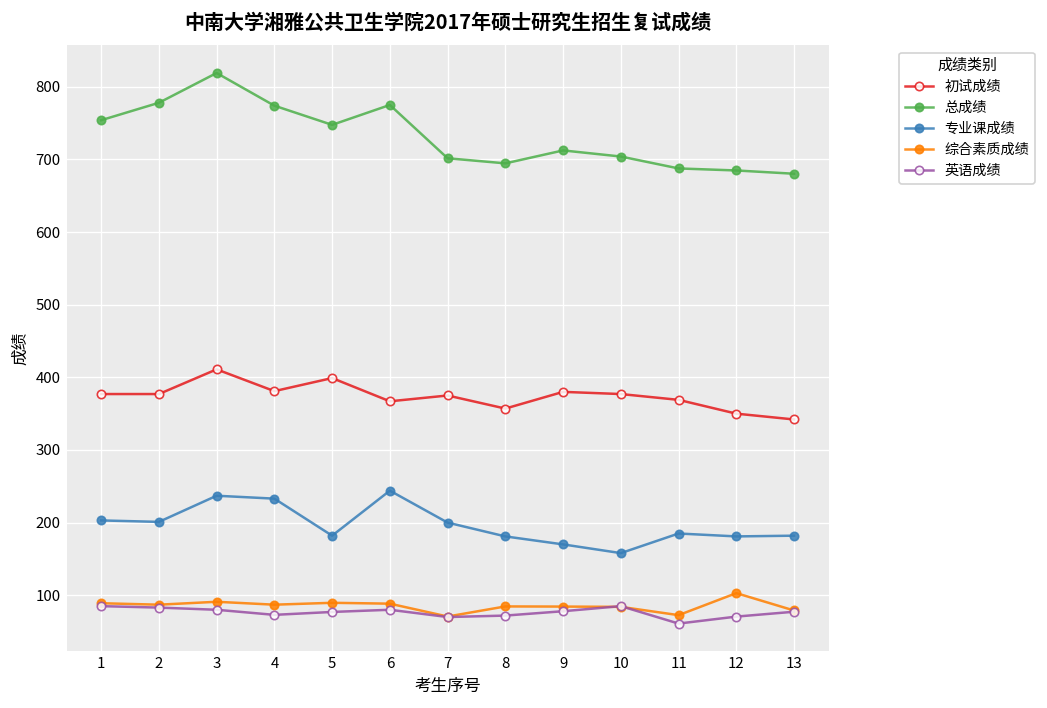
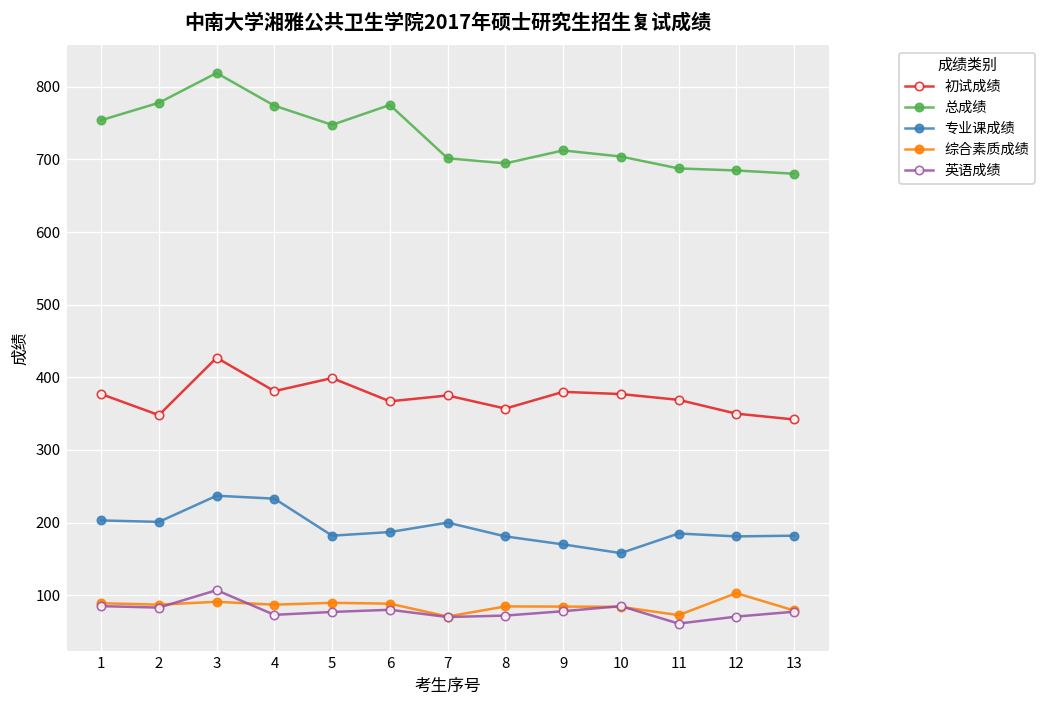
初试成绩, 2: 380 -> 350
初试成绩, 3: 410 -> 430
英语成绩, 3: 80 -> 110
专业课成绩, 6: 240 -> 190
